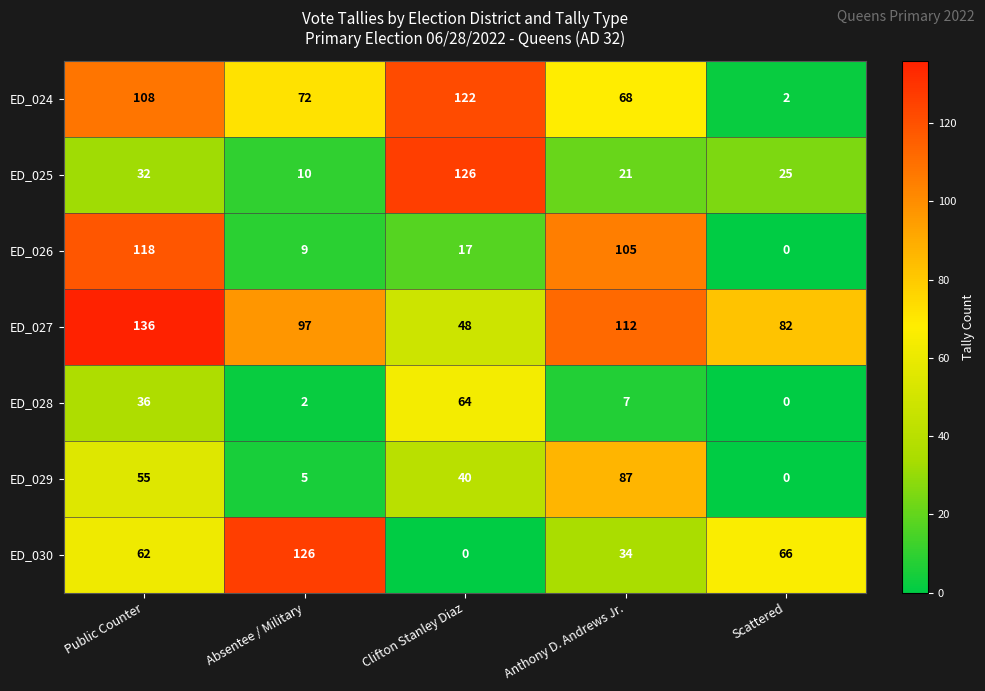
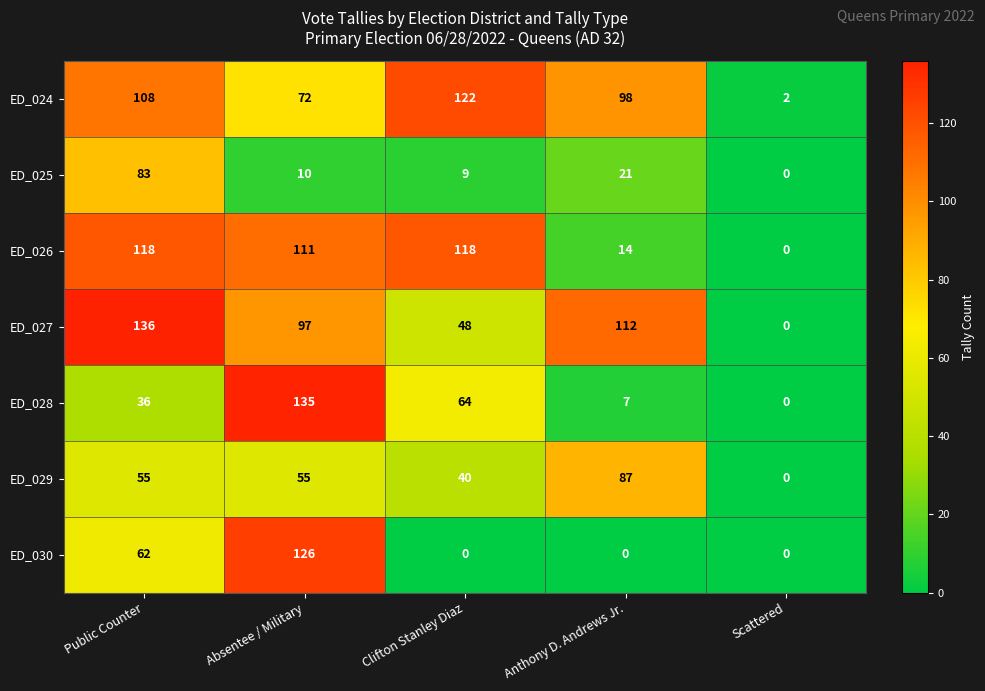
ED_024, Anthony D. Andrews Jr.: 68 -> 98
ED_025, Public Counter: 32 -> 83
ED_025, Clifton Stanley Diaz: 126 -> 9
ED_025, Scattered: 25 -> 0
ED_026, Absentee / Military: 9 -> 111
ED_026, Clifton Stanley Diaz: 17 -> 118
ED_026, Anthony D. Andrews Jr.: 105 -> 14
ED_027, Scattered: 82 -> 0
ED_028, Absentee / Military: 2 -> 135
ED_029, Absentee / Military: 5 -> 55
ED_030, Anthony D. Andrews Jr.: 34 -> 0
ED_030, Scattered: 66 -> 0
